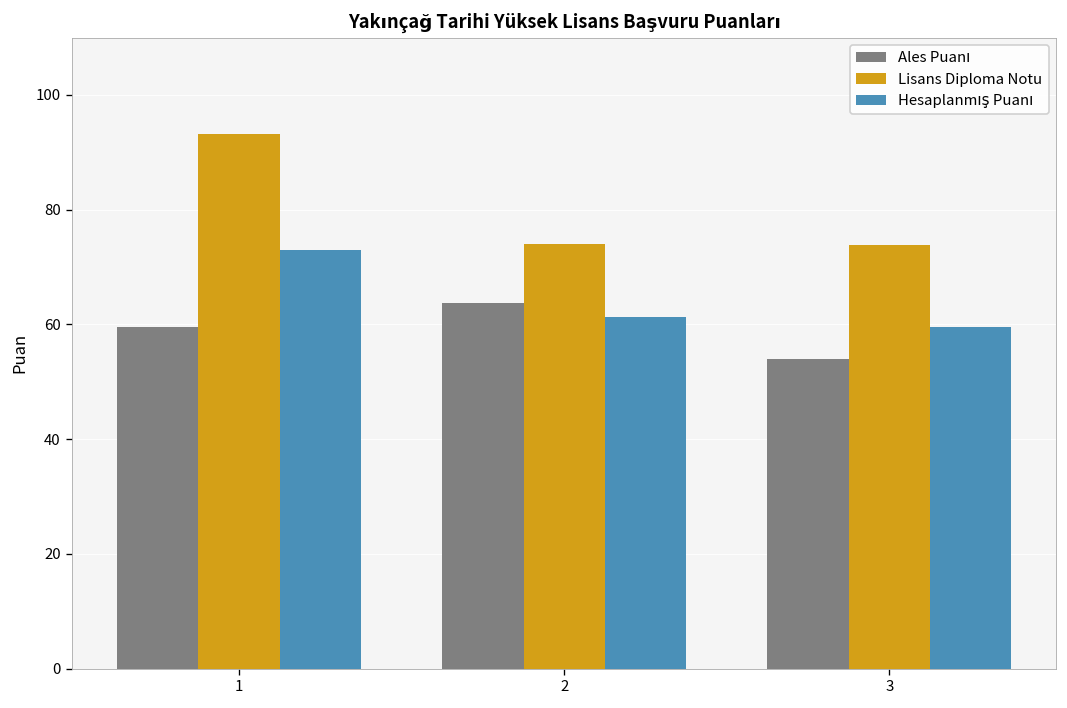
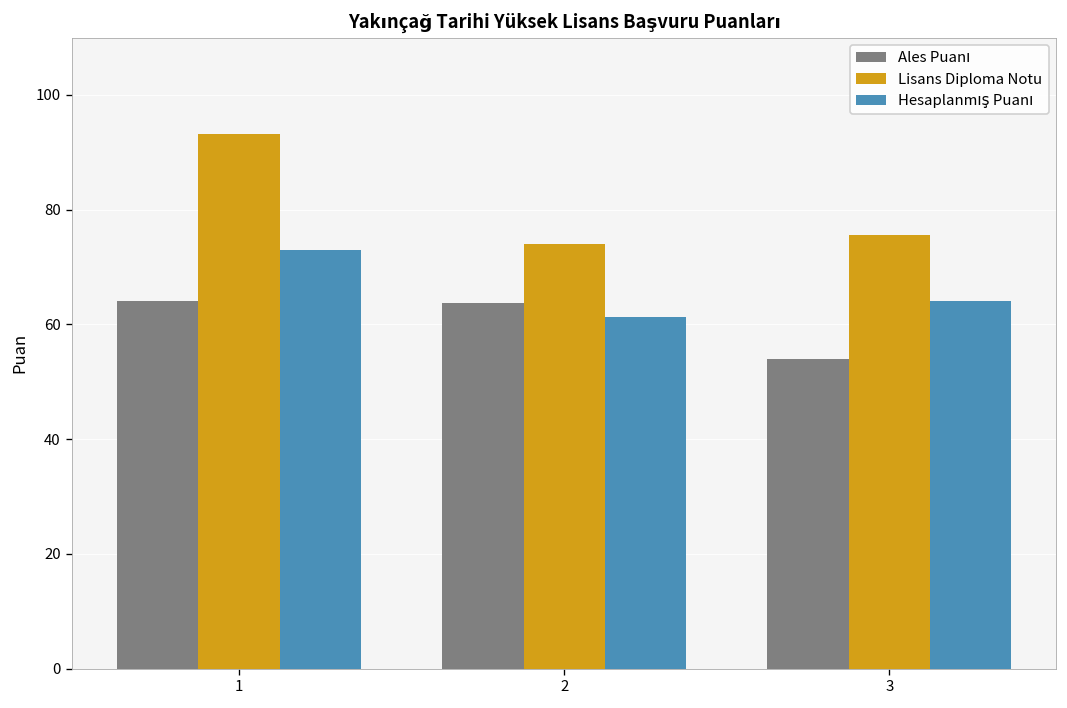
Ales Puanı, 1: 60 -> 64
Lisans Diploma Notu, 3: 74 -> 76
Hesaplanmış Puanı, 3: 60 -> 64
